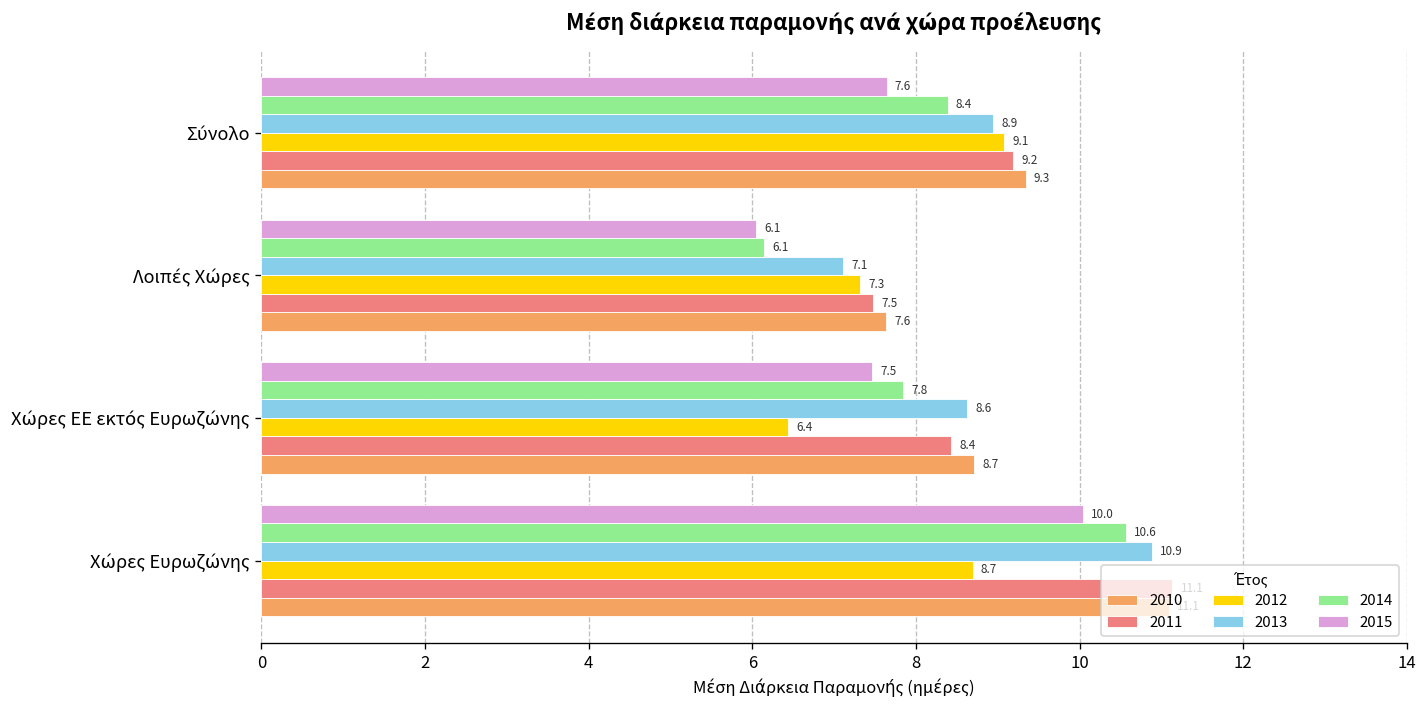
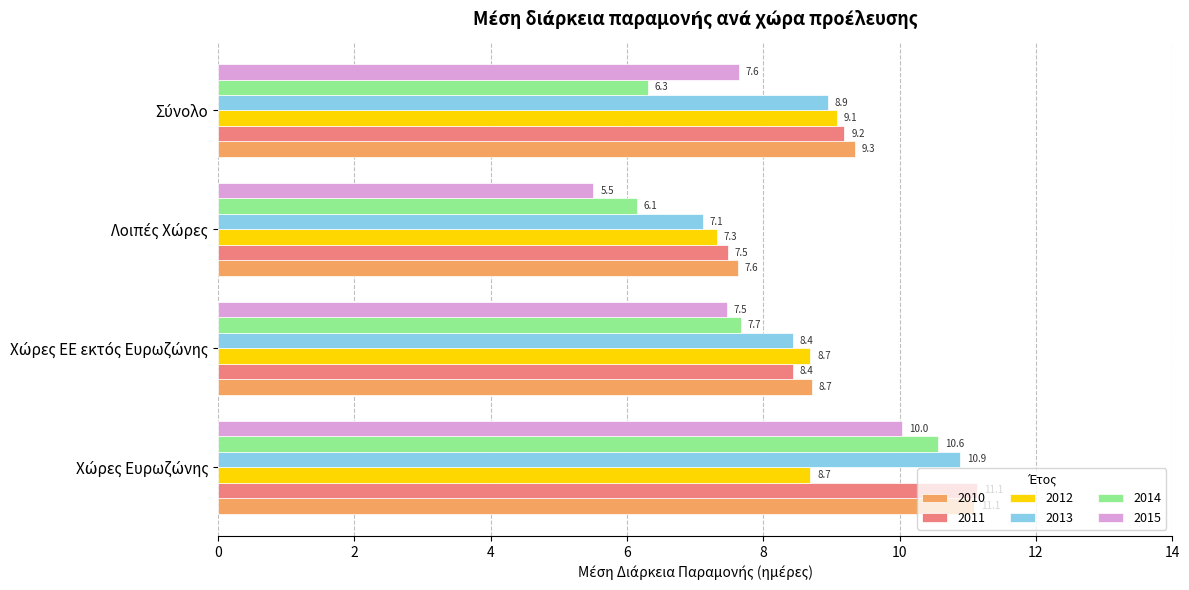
2014, Σύνολο: 8.4 -> 6.3
2015, Λοιπές Χώρες: 6.1 -> 5.5
2014, Χώρες ΕΕ εκτός Ευρωζώνης: 7.8 -> 7.7
2013, Χώρες ΕΕ εκτός Ευρωζώνης: 8.6 -> 8.4
2012, Χώρες ΕΕ εκτός Ευρωζώνης: 6.4 -> 8.7
